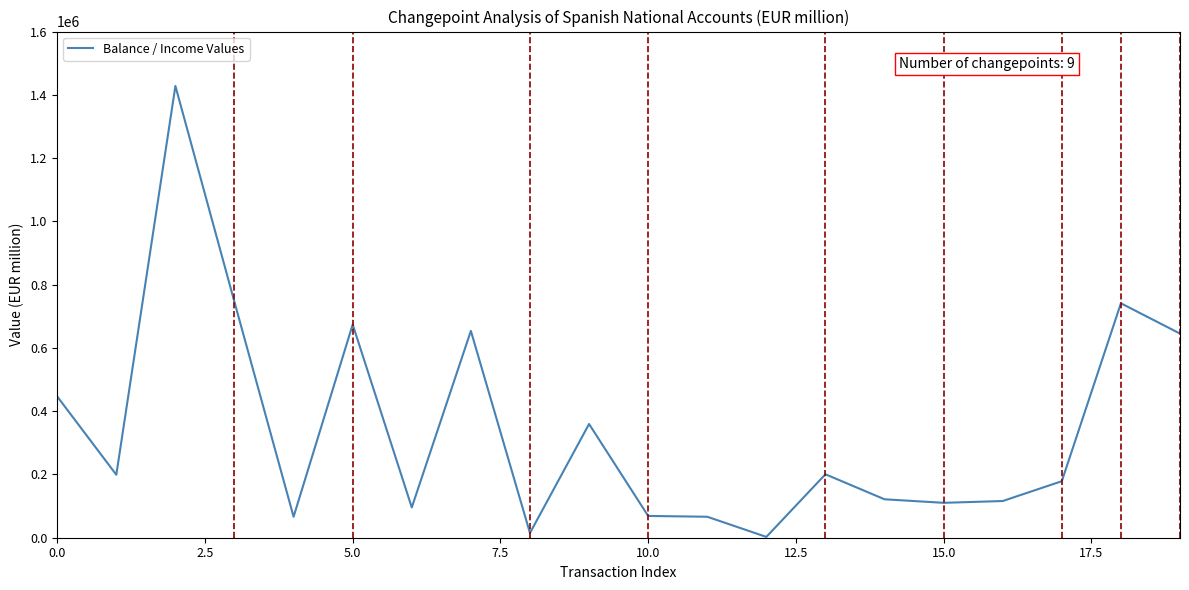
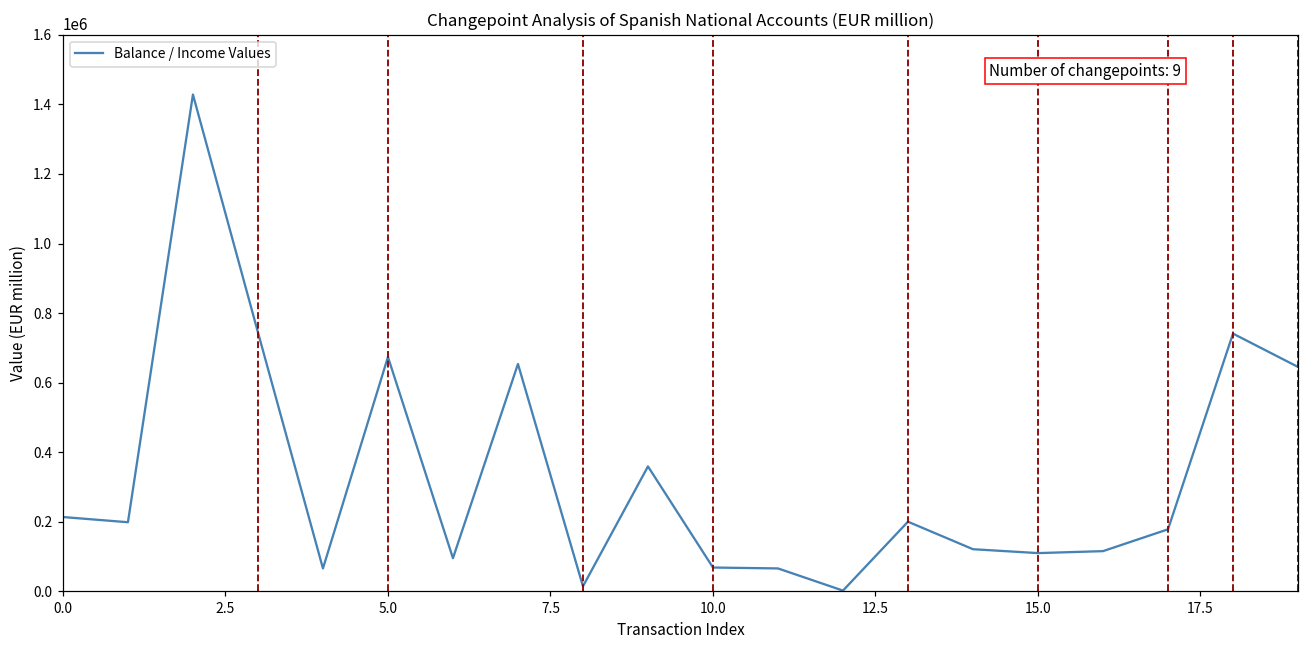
0.0: 450000 -> 210000
